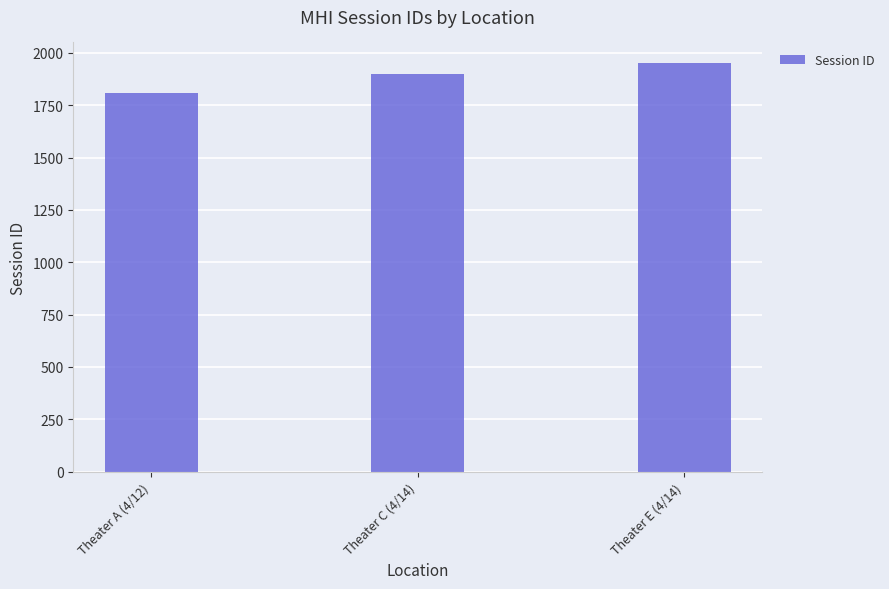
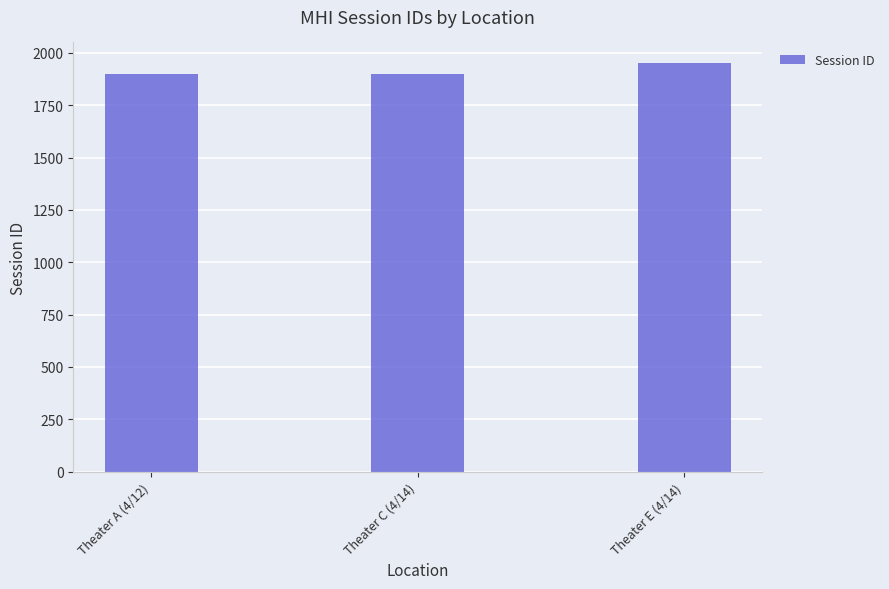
Theater A (4/12): 1810 -> 1900
